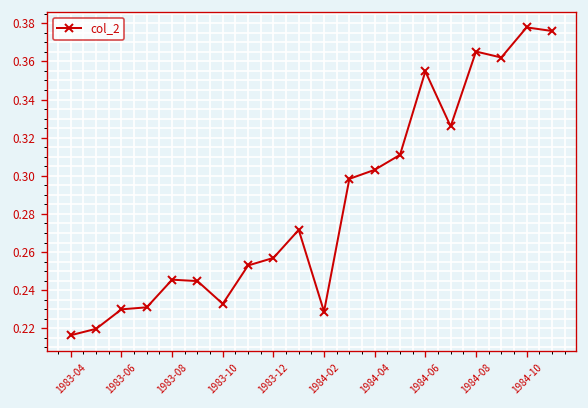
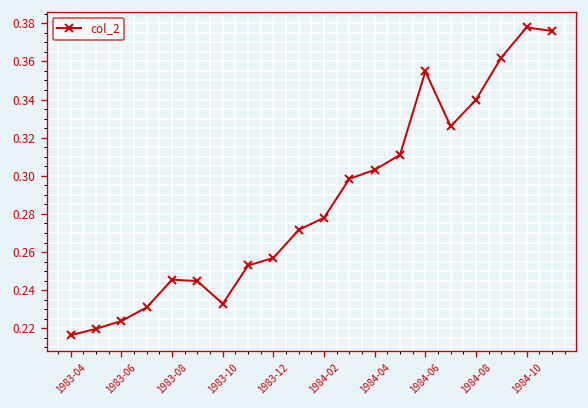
1983-06: 0.230 -> 0.224
1984-02: 0.229 -> 0.278
1984-08: 0.365 -> 0.340
